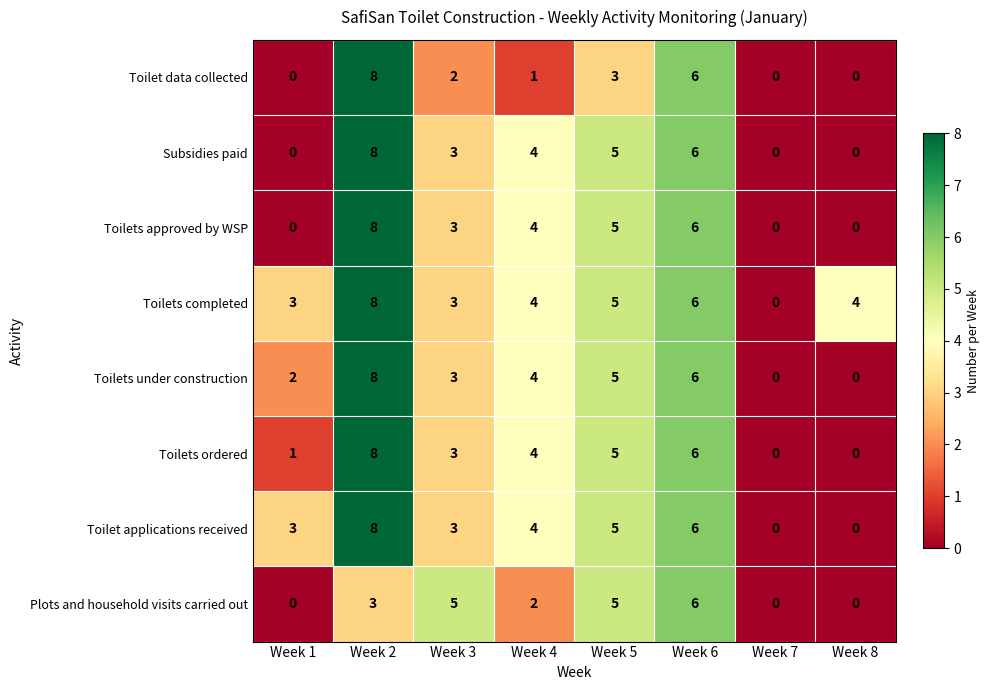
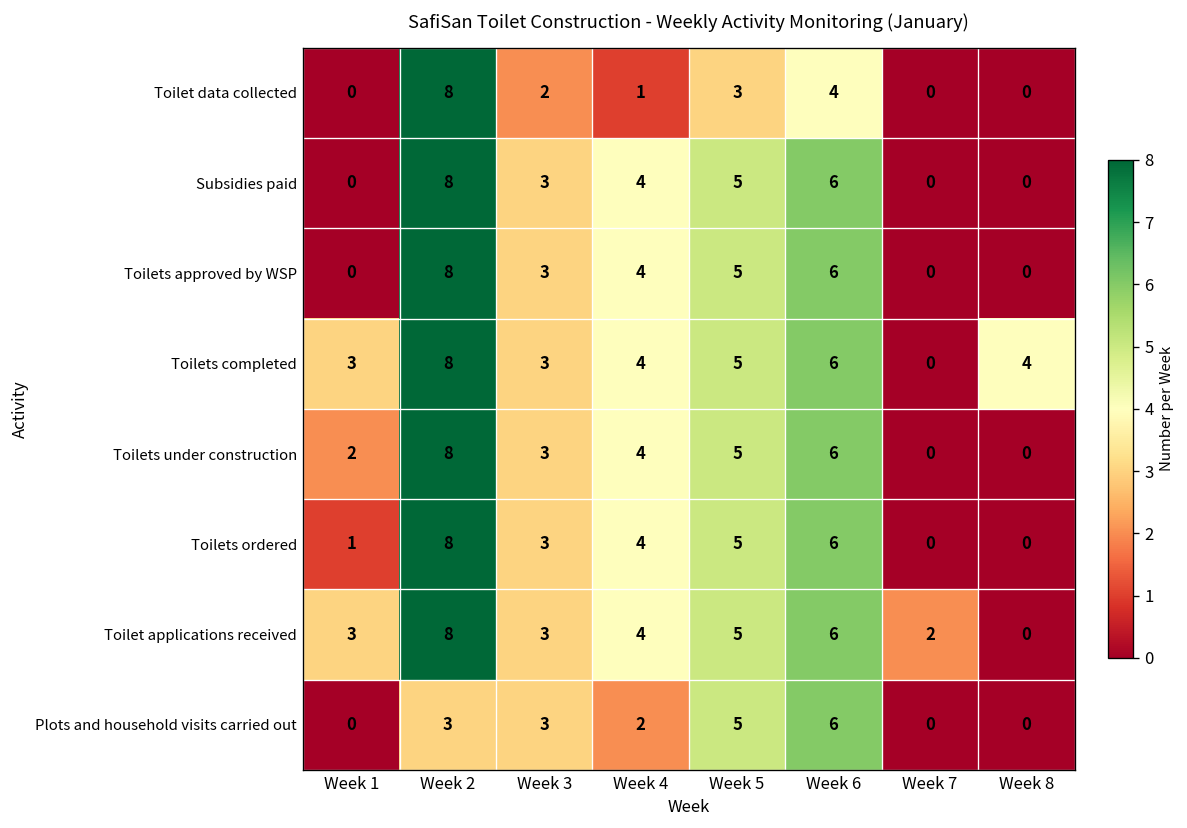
Toilet data collected, Week 6: 6 -> 4
Toilet applications received, Week 7: 0 -> 2
Plots and household visits carried out, Week 3: 5 -> 3
